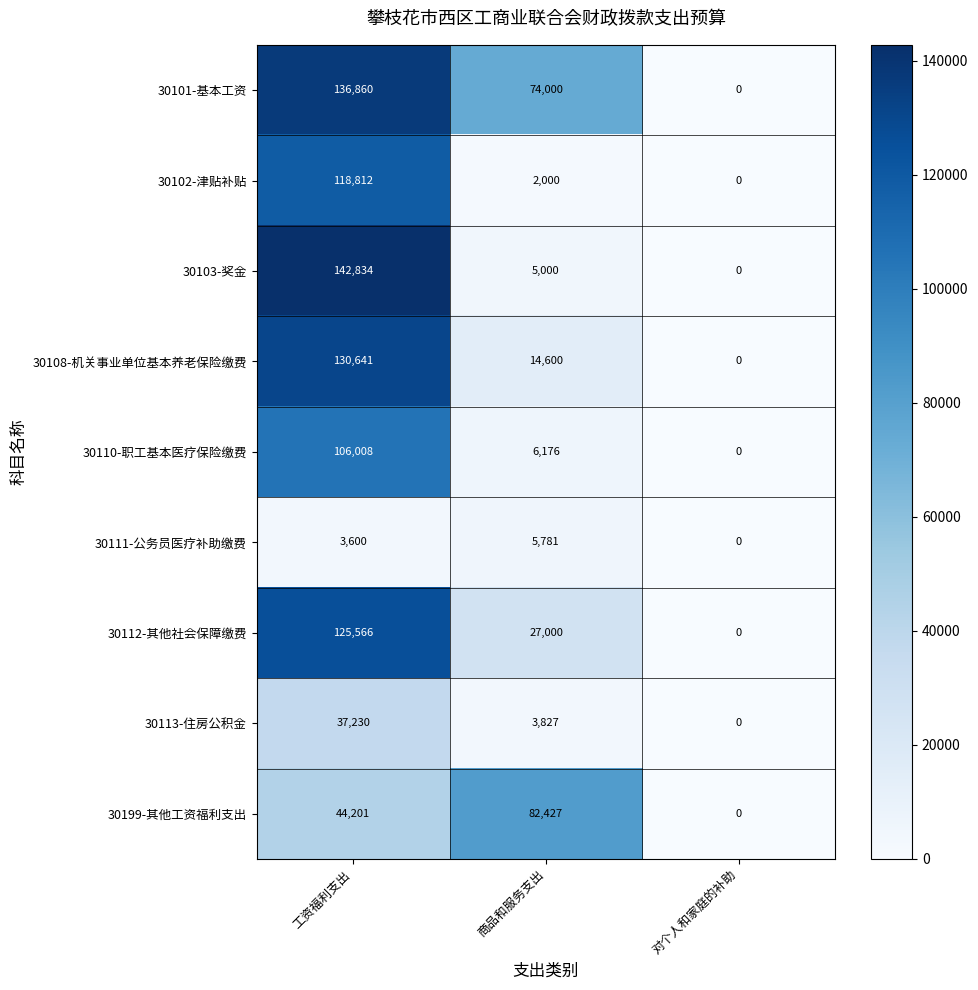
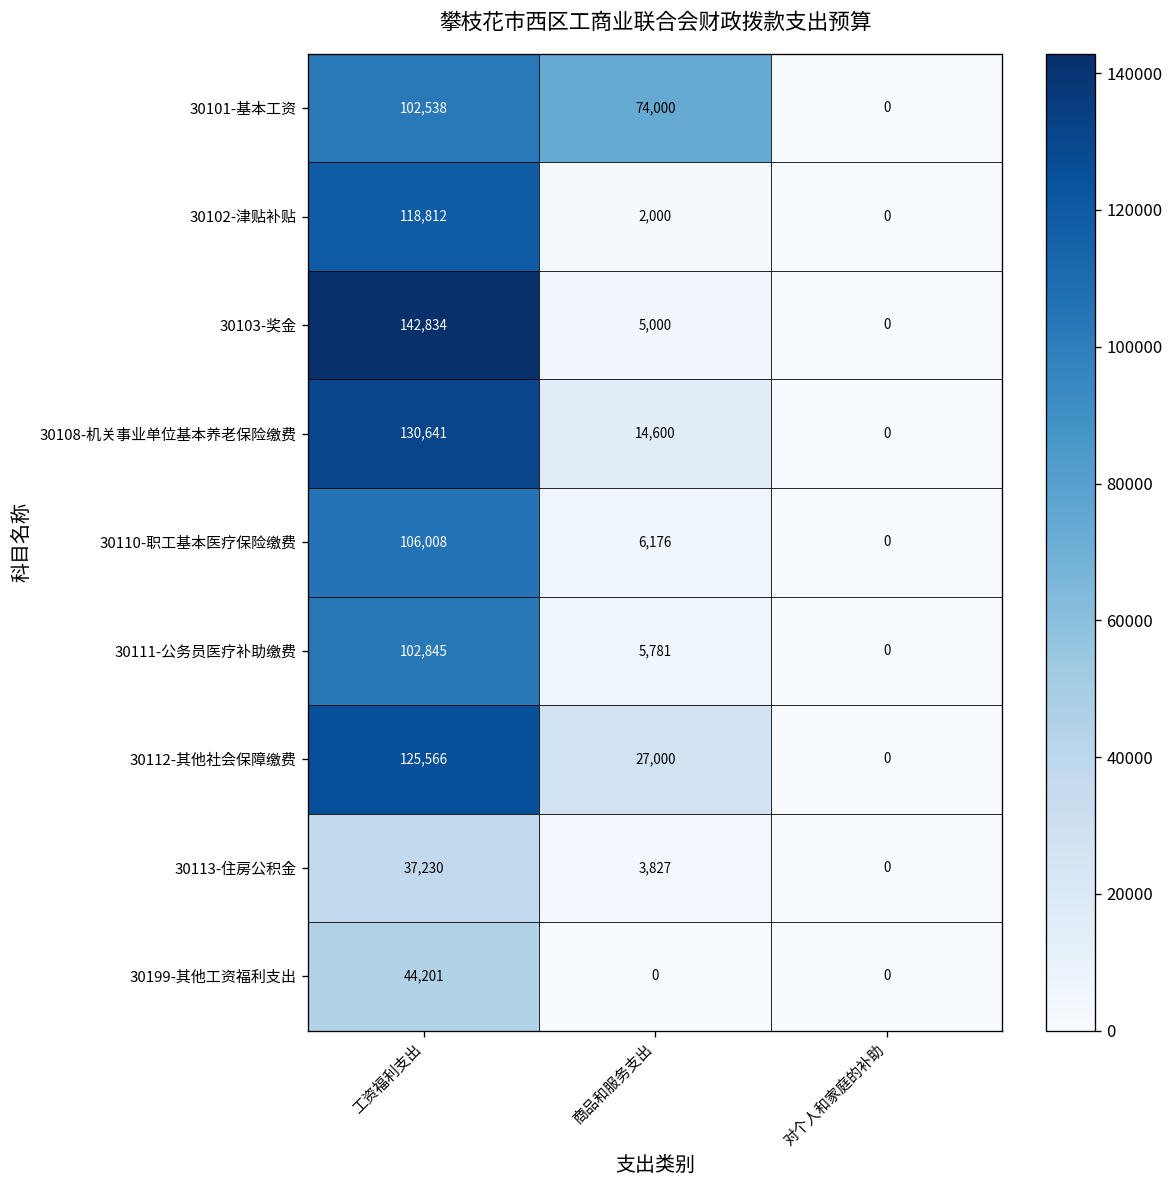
30101-基本工资, 工资福利支出: 136,860 -> 102,538
30111-公务员医疗补助缴费, 工资福利支出: 3,600 -> 102,845
30199-其他工资福利支出, 商品和服务支出: 82,427 -> 0
